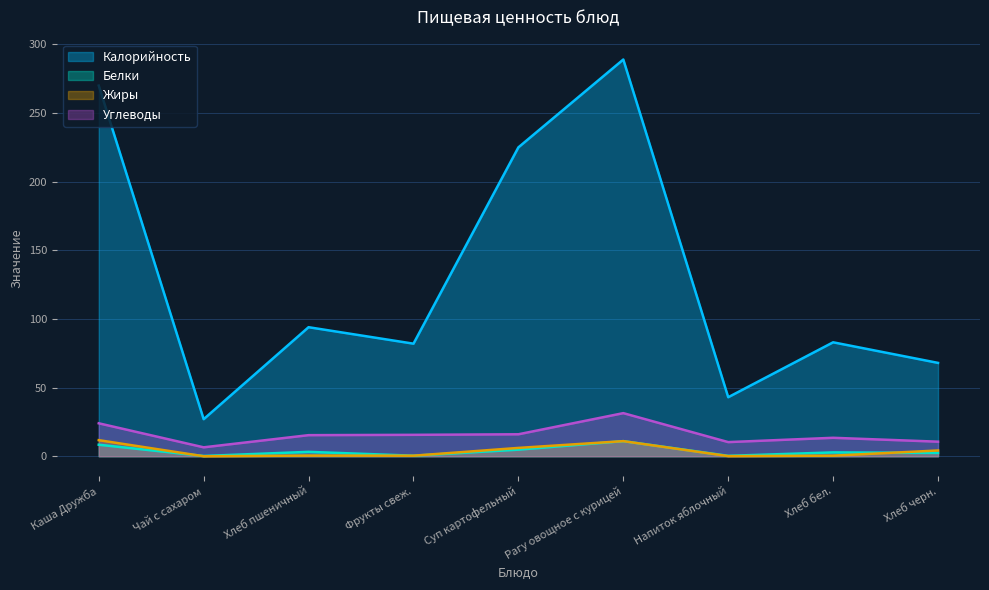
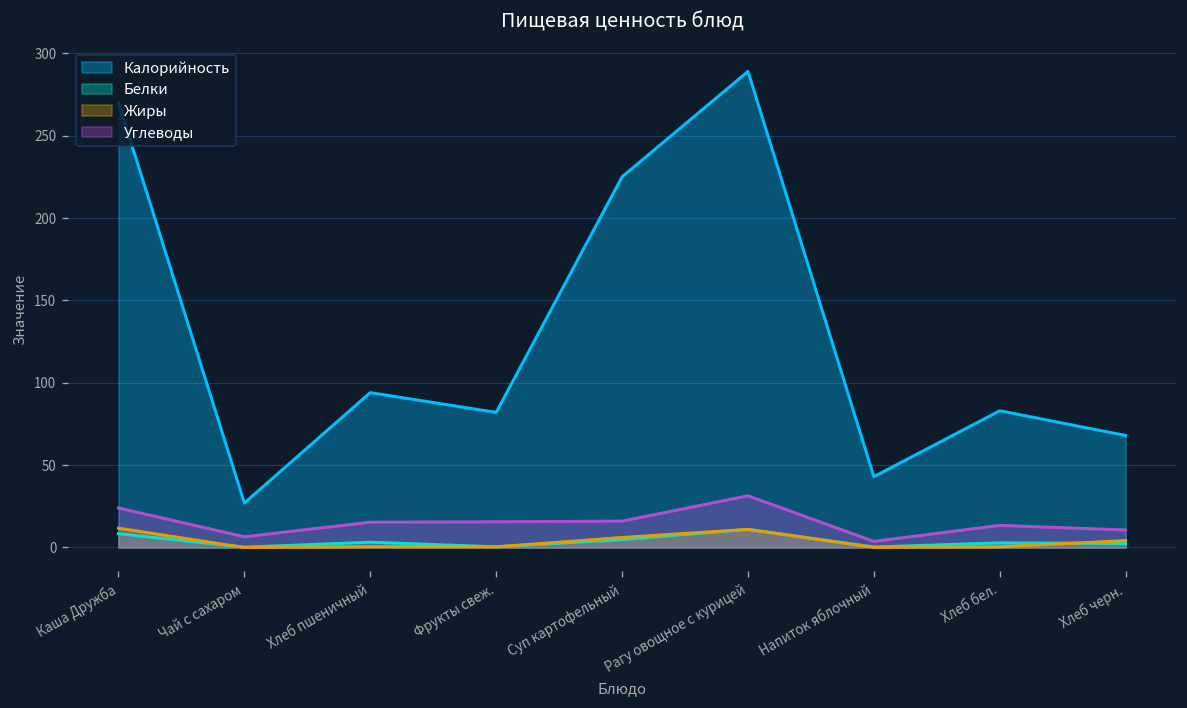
Углеводы, Напиток яблочный: 10 -> 4
